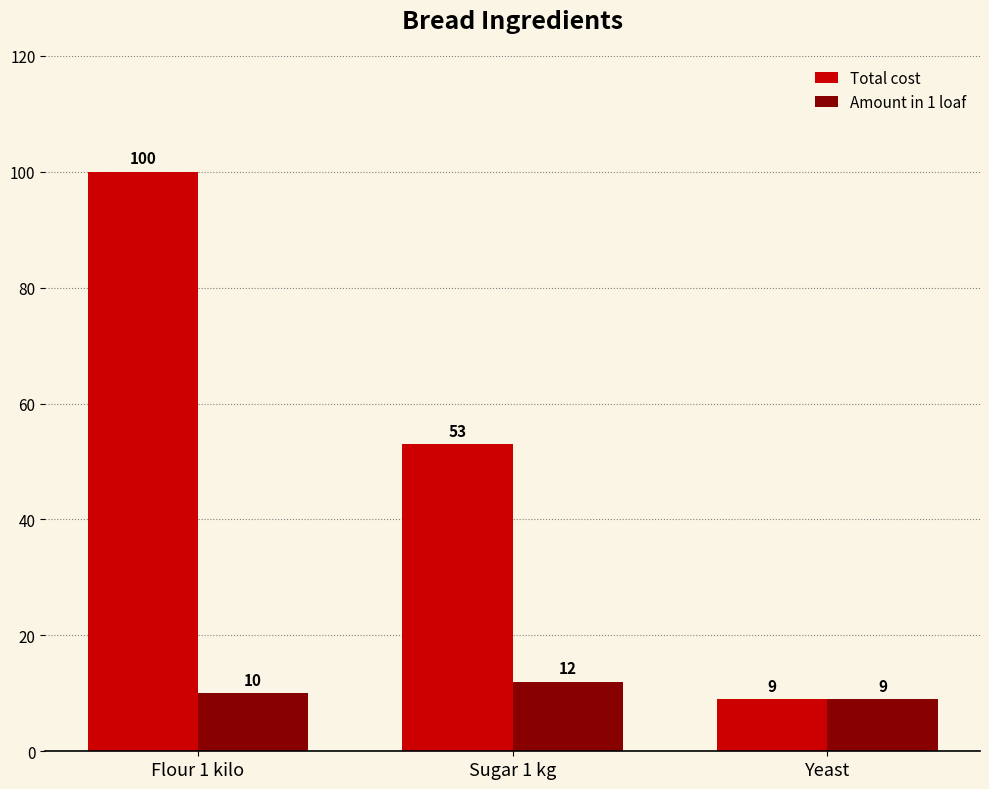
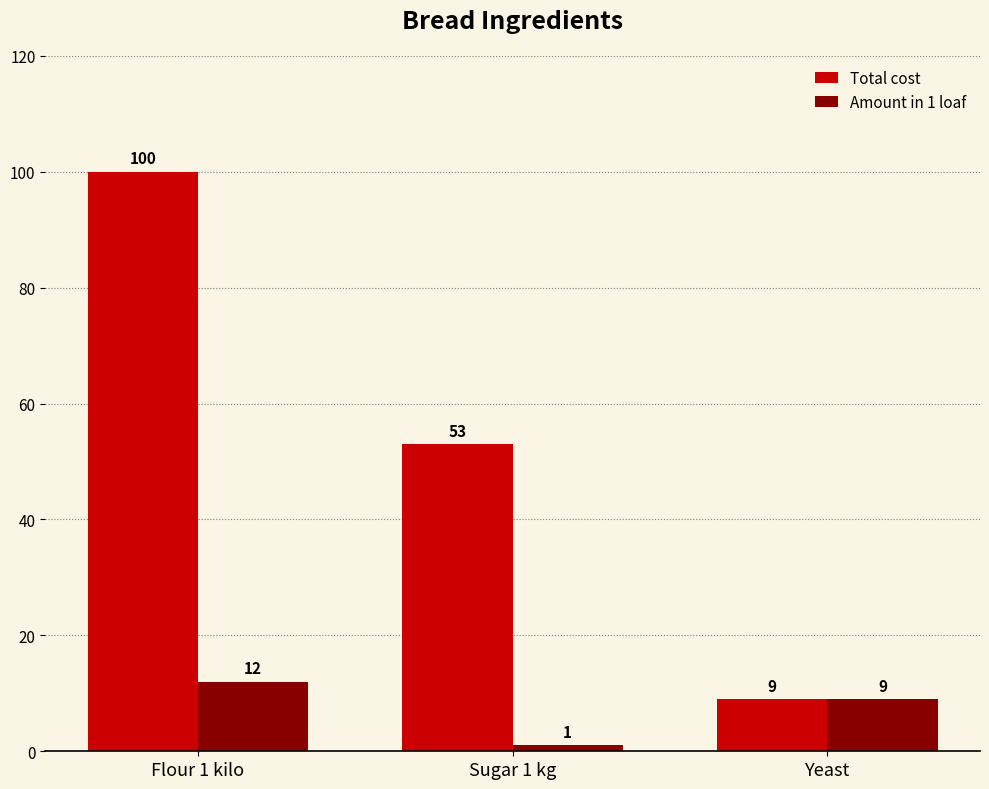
Amount in 1 loaf, Flour 1 kilo: 10 -> 12
Amount in 1 loaf, Sugar 1 kg: 12 -> 1
